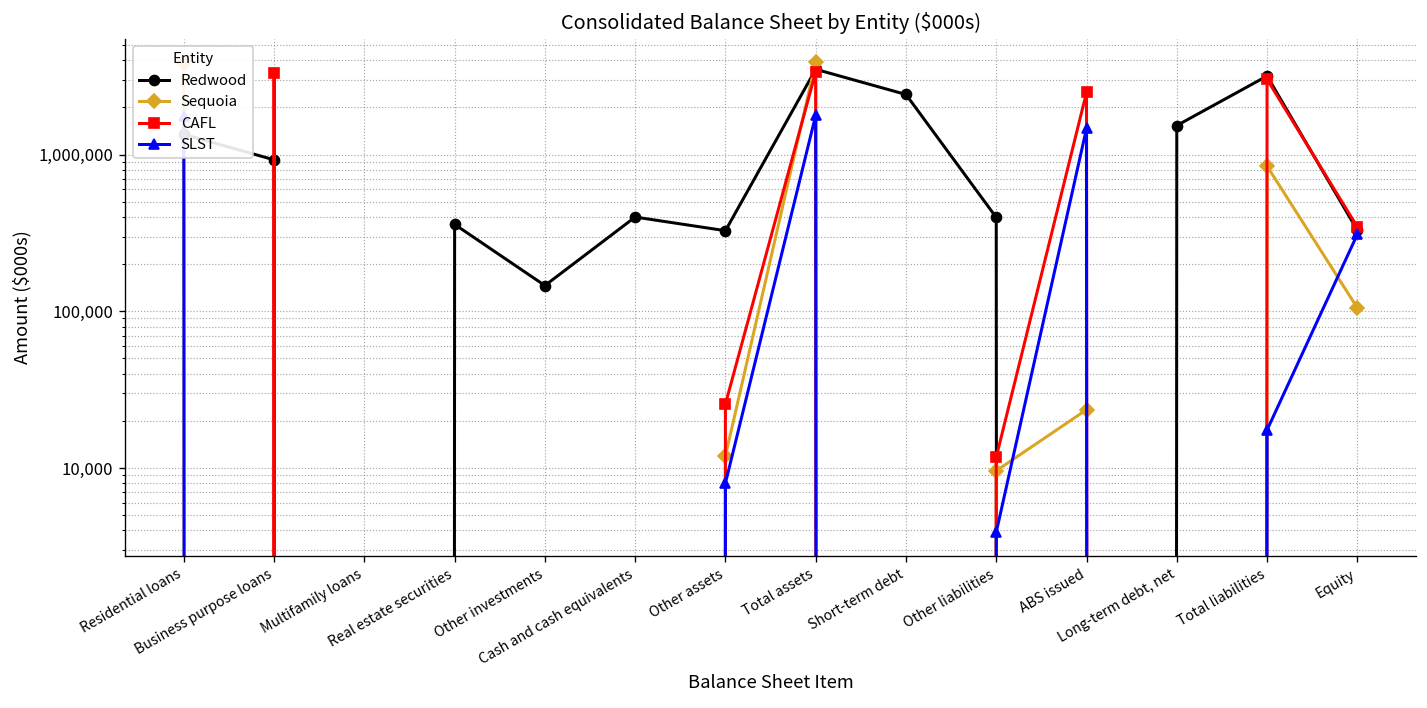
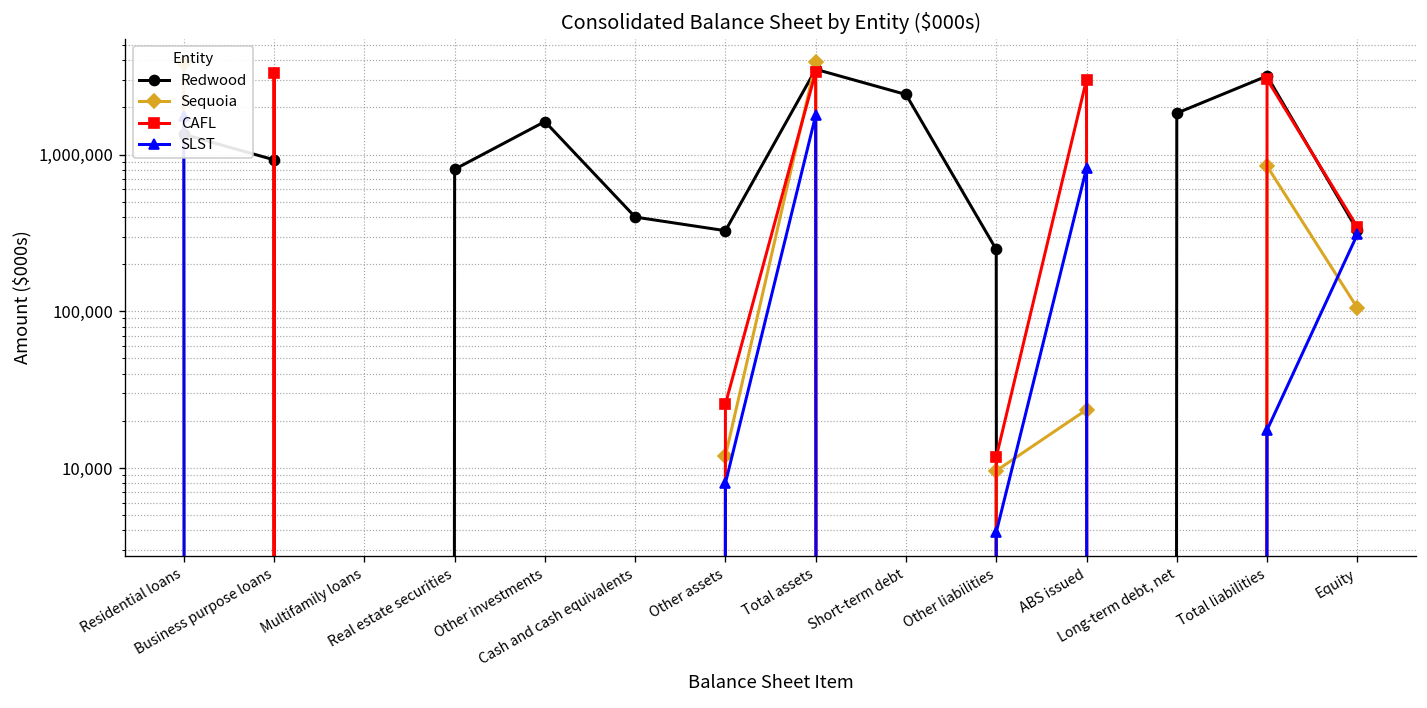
Redwood, Real estate securities: 360,000 -> 800,000
Redwood, Other investments: 150,000 -> 1,600,000
Redwood, Other liabilities: 400,000 -> 250,000
CAFL, ABS issued: 2,500,000 -> 3,000,000
SLST, ABS issued: 1,500,000 -> 800,000
Redwood, Long-term debt, net: 1,500,000 -> 1,800,000
